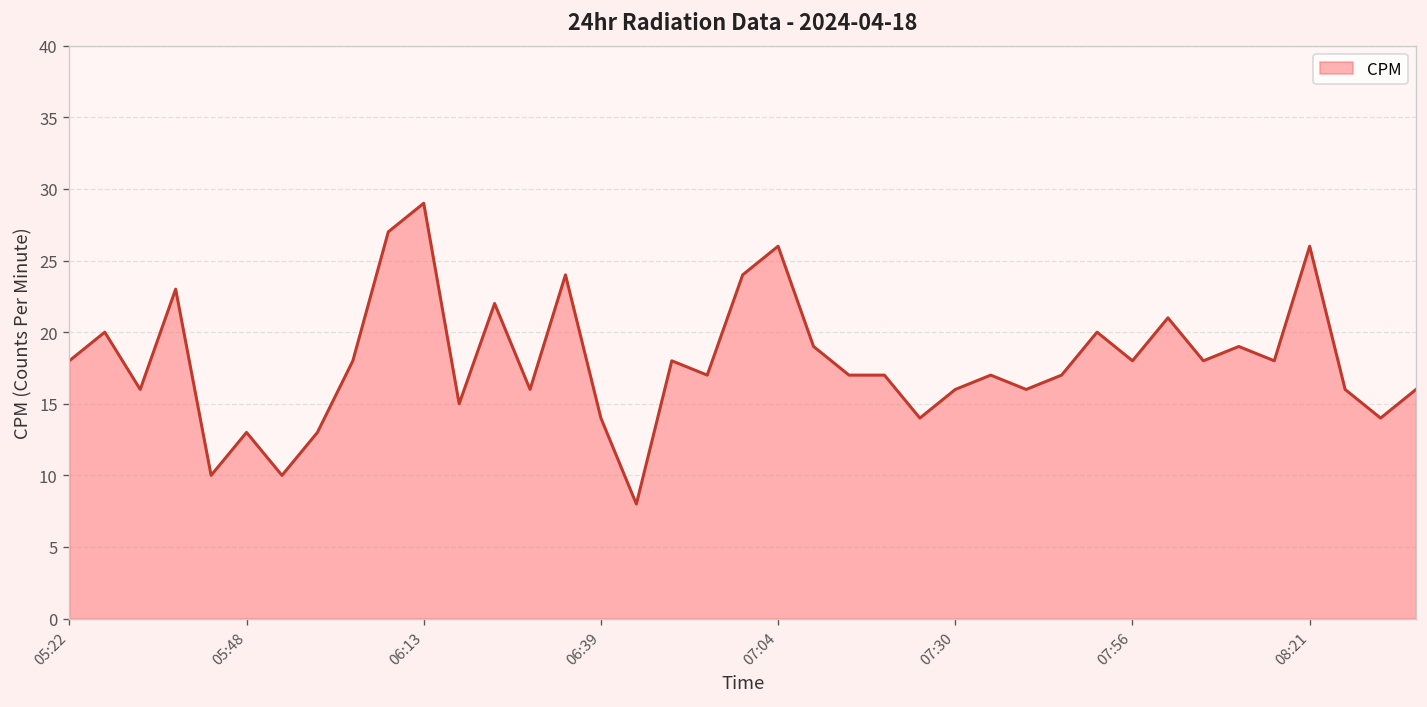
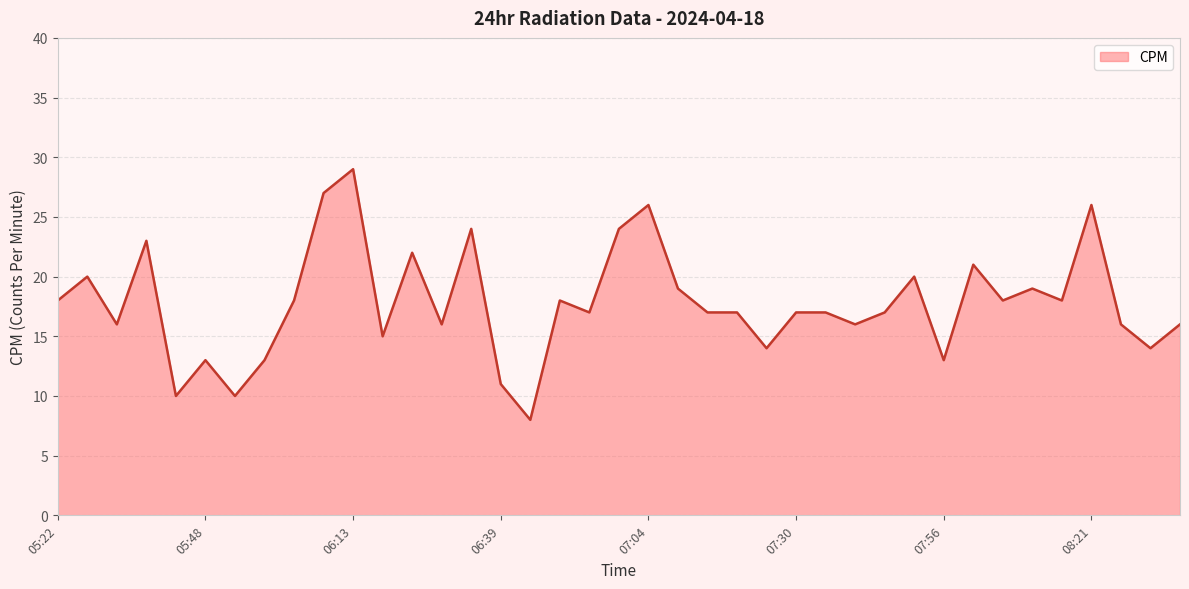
06:39: 14 -> 11
07:30: 16 -> 17
07:56: 18 -> 13
